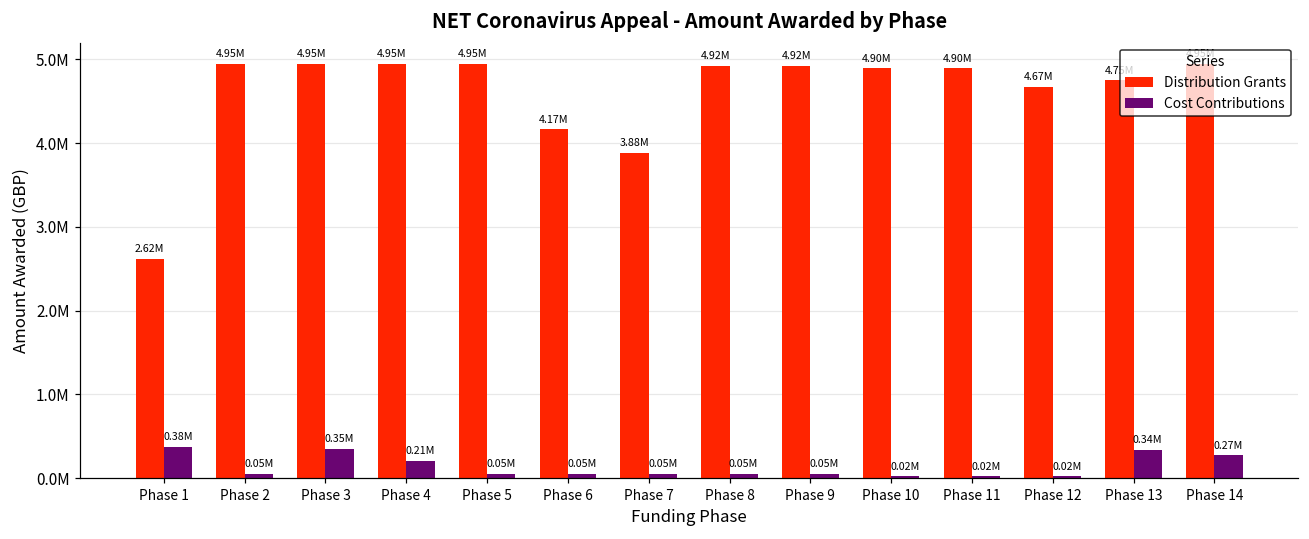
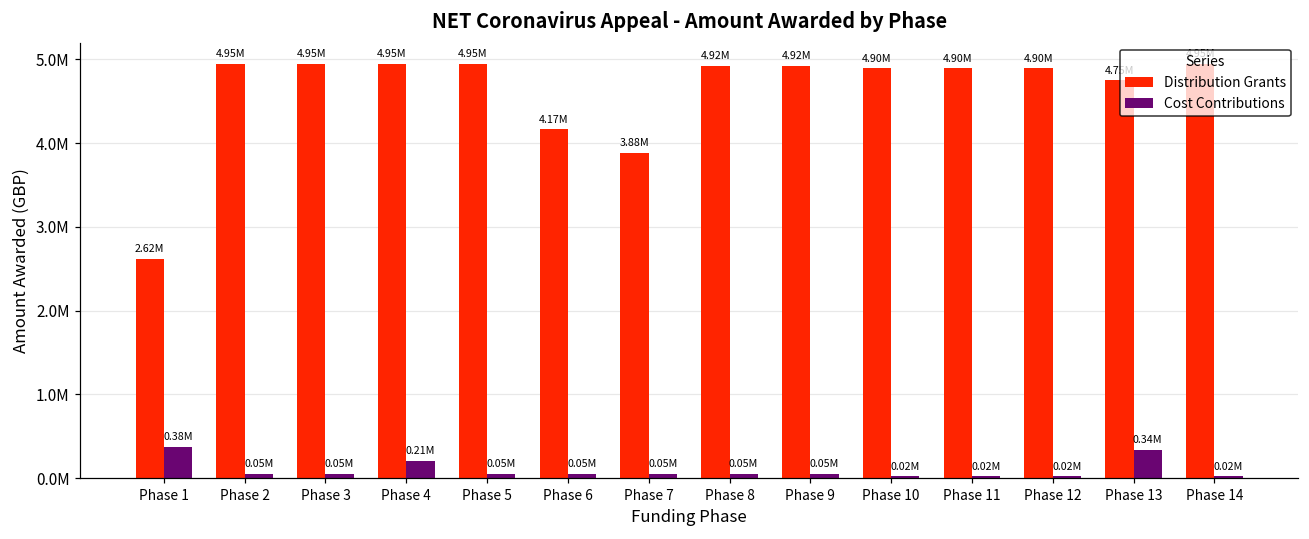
Cost Contributions, Phase 3: 0.35M -> 0.05M
Distribution Grants, Phase 12: 4.67M -> 4.90M
Cost Contributions, Phase 14: 0.27M -> 0.02M
